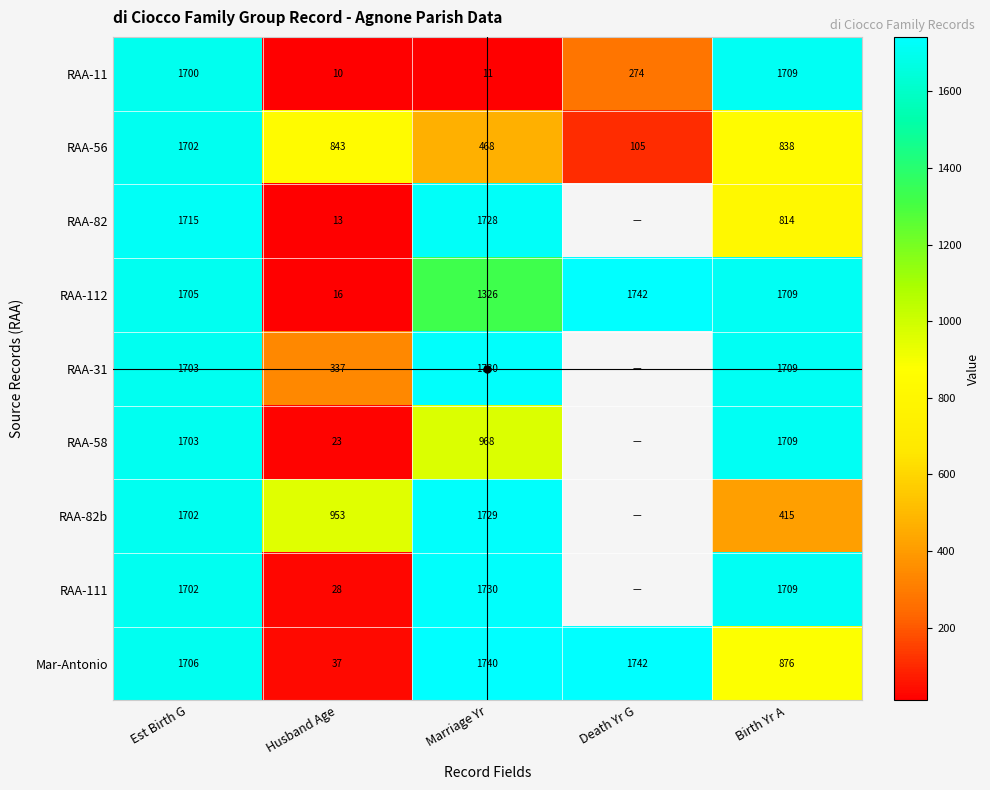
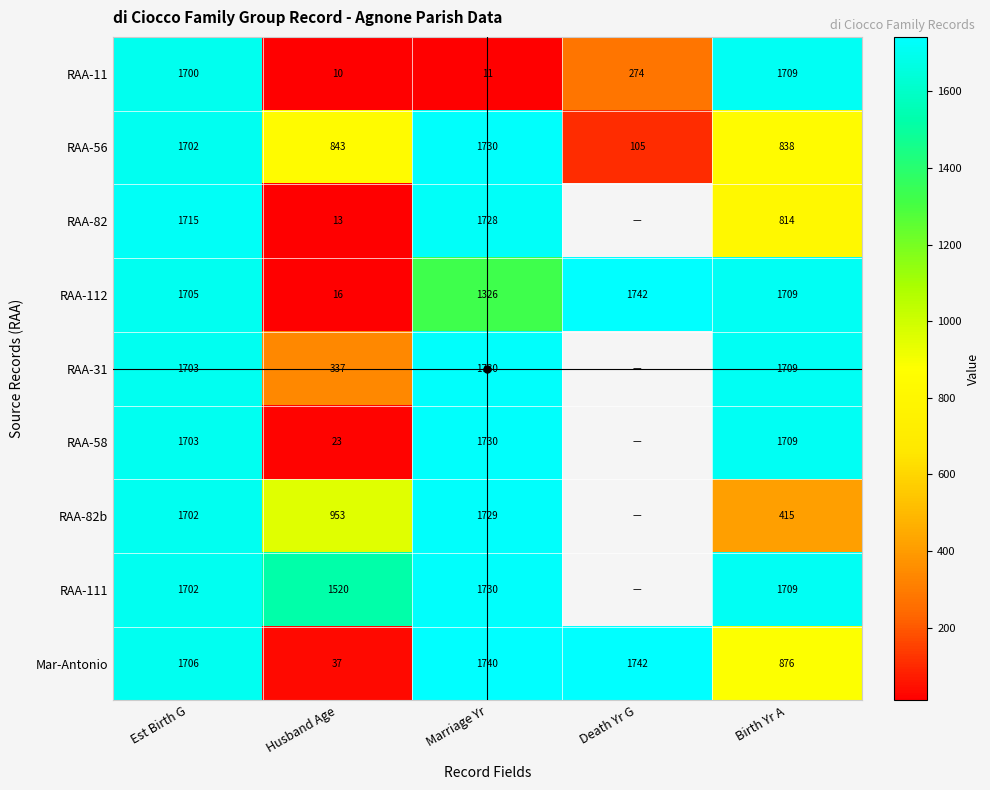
RAA-56, Marriage Yr: 468 -> 1730
RAA-58, Marriage Yr: 968 -> 1730
RAA-111, Husband Age: 28 -> 1520
